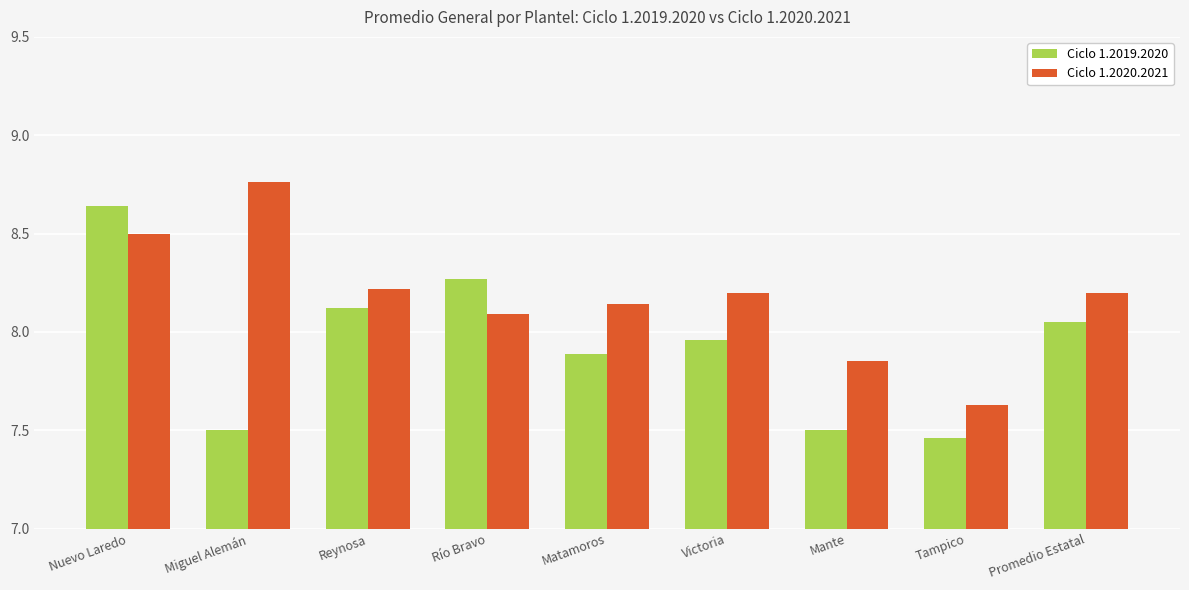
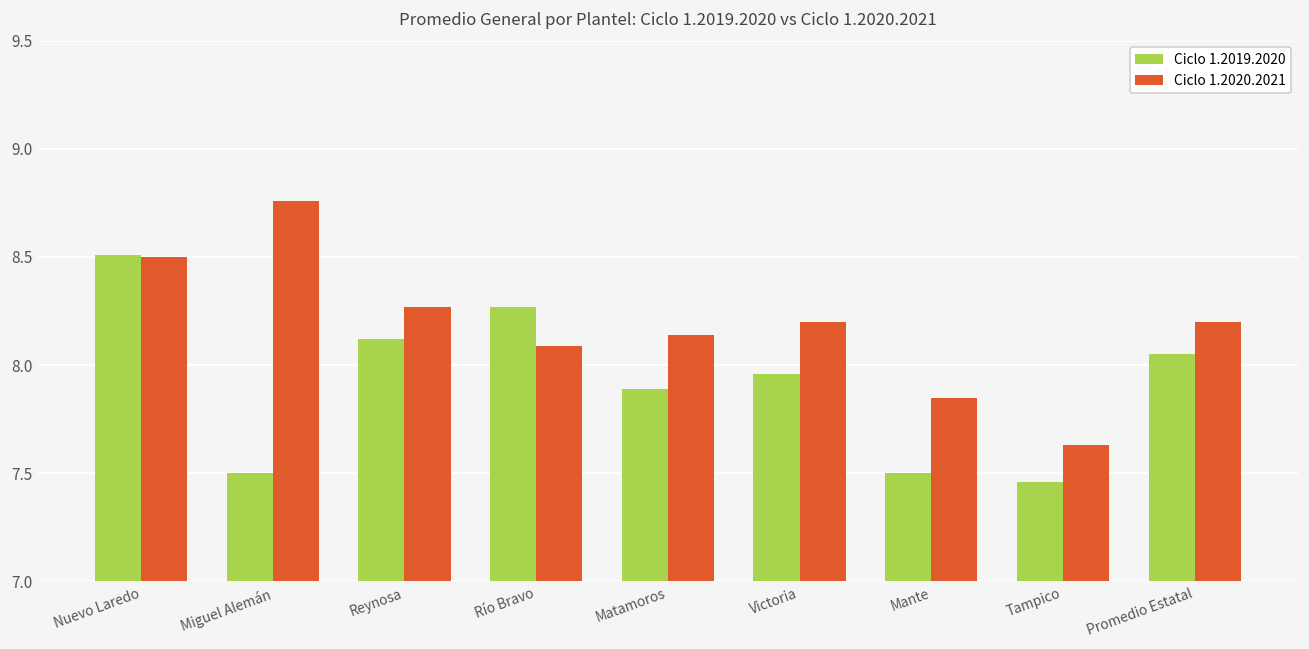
Ciclo 1.2019.2020, Nuevo Laredo: 8.64 -> 8.51
Ciclo 1.2020.2021, Reynosa: 8.22 -> 8.27
